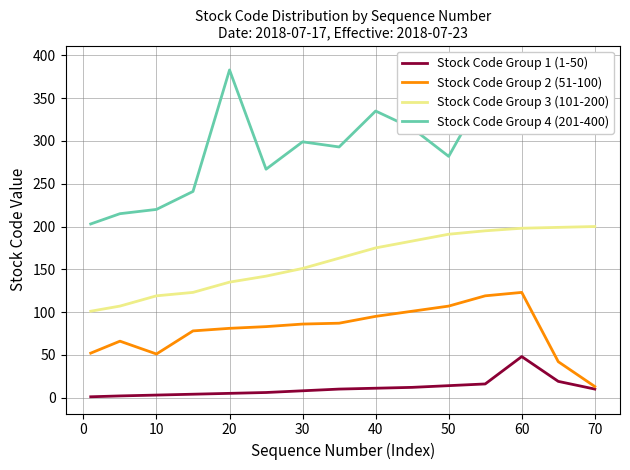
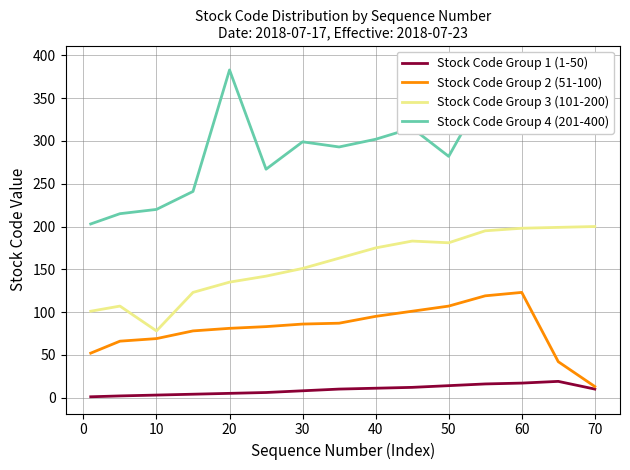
Stock Code Group 2 (51-100), 10: 50 -> 70
Stock Code Group 3 (101-200), 10: 120 -> 80
Stock Code Group 4 (201-400), 40: 340 -> 300
Stock Code Group 3 (101-200), 50: 190 -> 180
Stock Code Group 1 (1-50), 60: 50 -> 20
